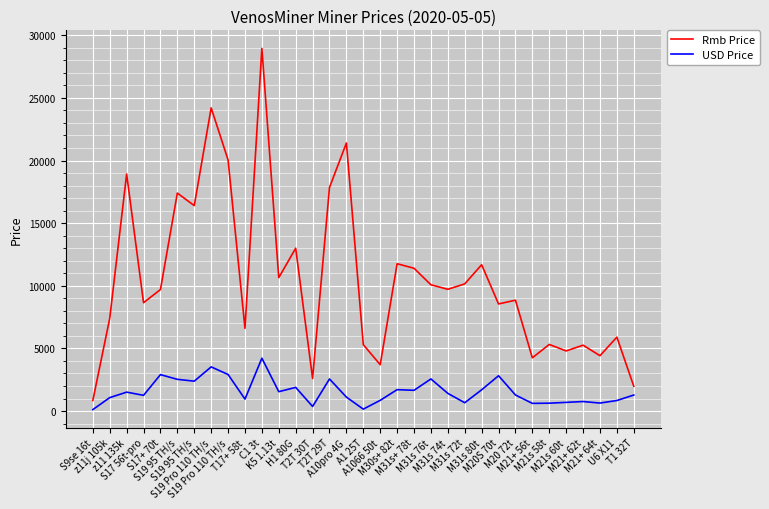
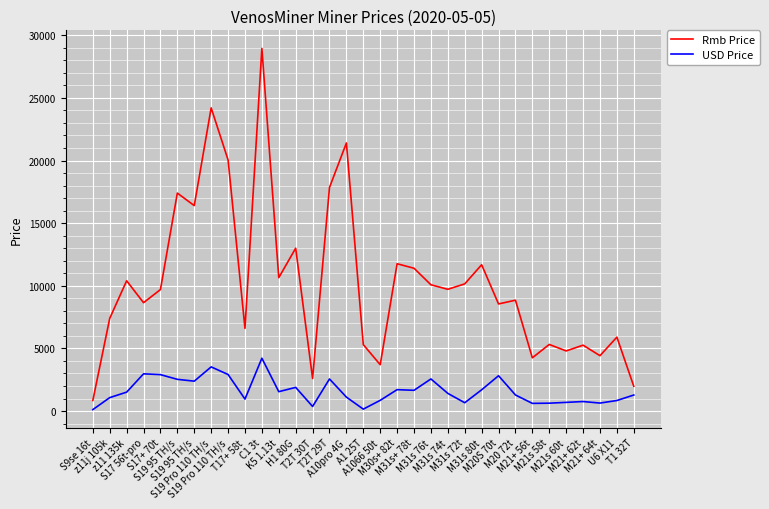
Rmb Price, z11 135k: 18900 -> 10400
USD Price, S17 56t-pro: 1300 -> 3000
